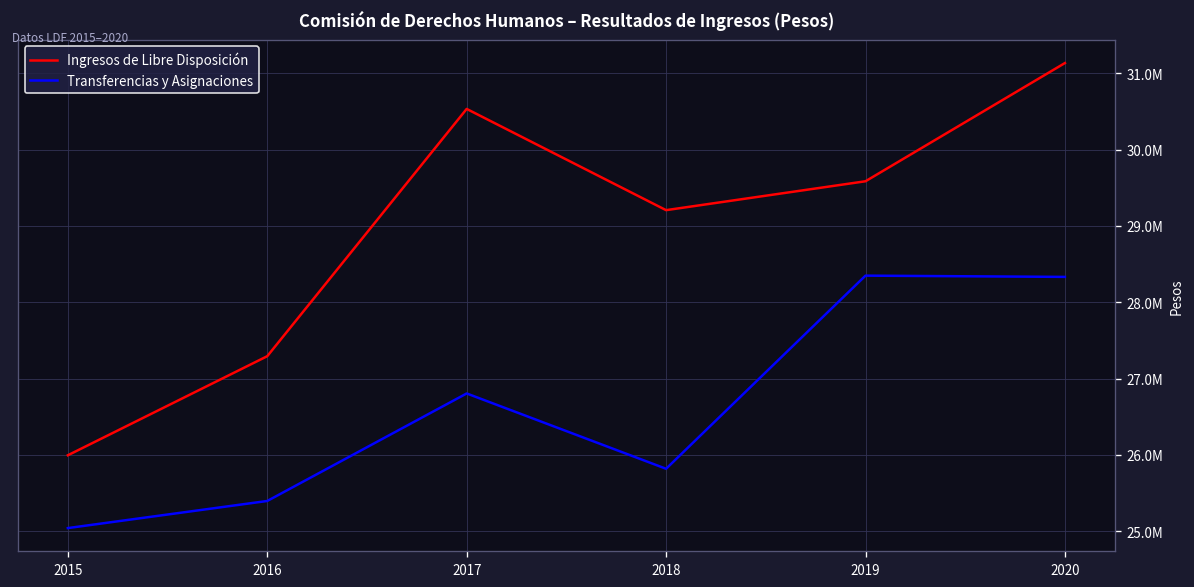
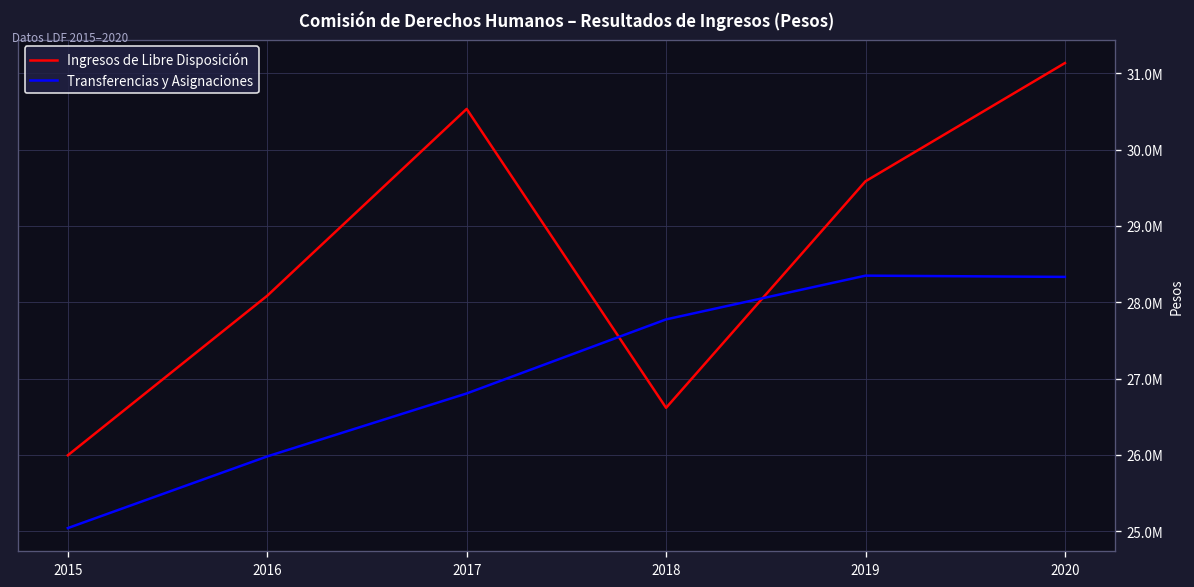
Ingresos de Libre Disposición, 2016: 27300000 -> 28100000
Transferencias y Asignaciones, 2016: 25400000 -> 26000000
Ingresos de Libre Disposición, 2018: 29200000 -> 26600000
Transferencias y Asignaciones, 2018: 25800000 -> 27800000
